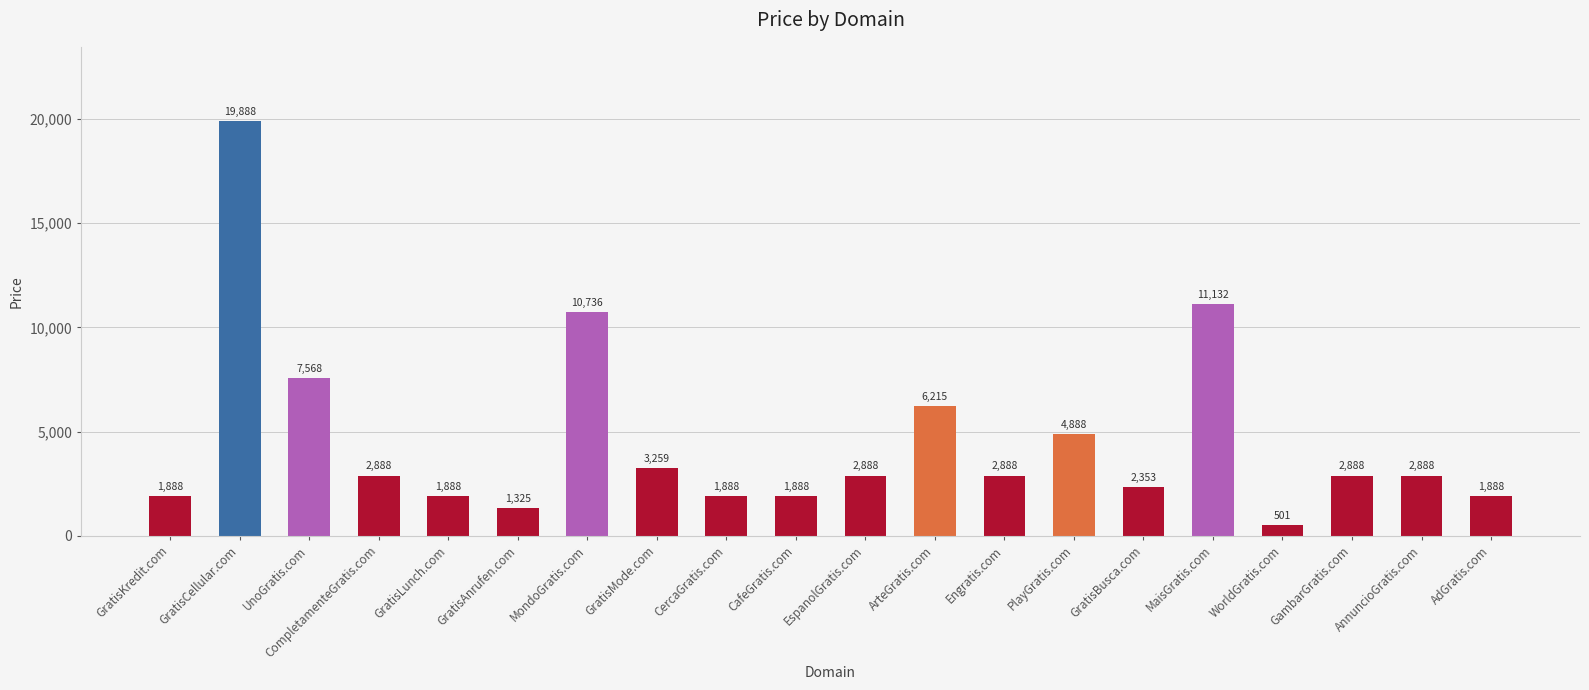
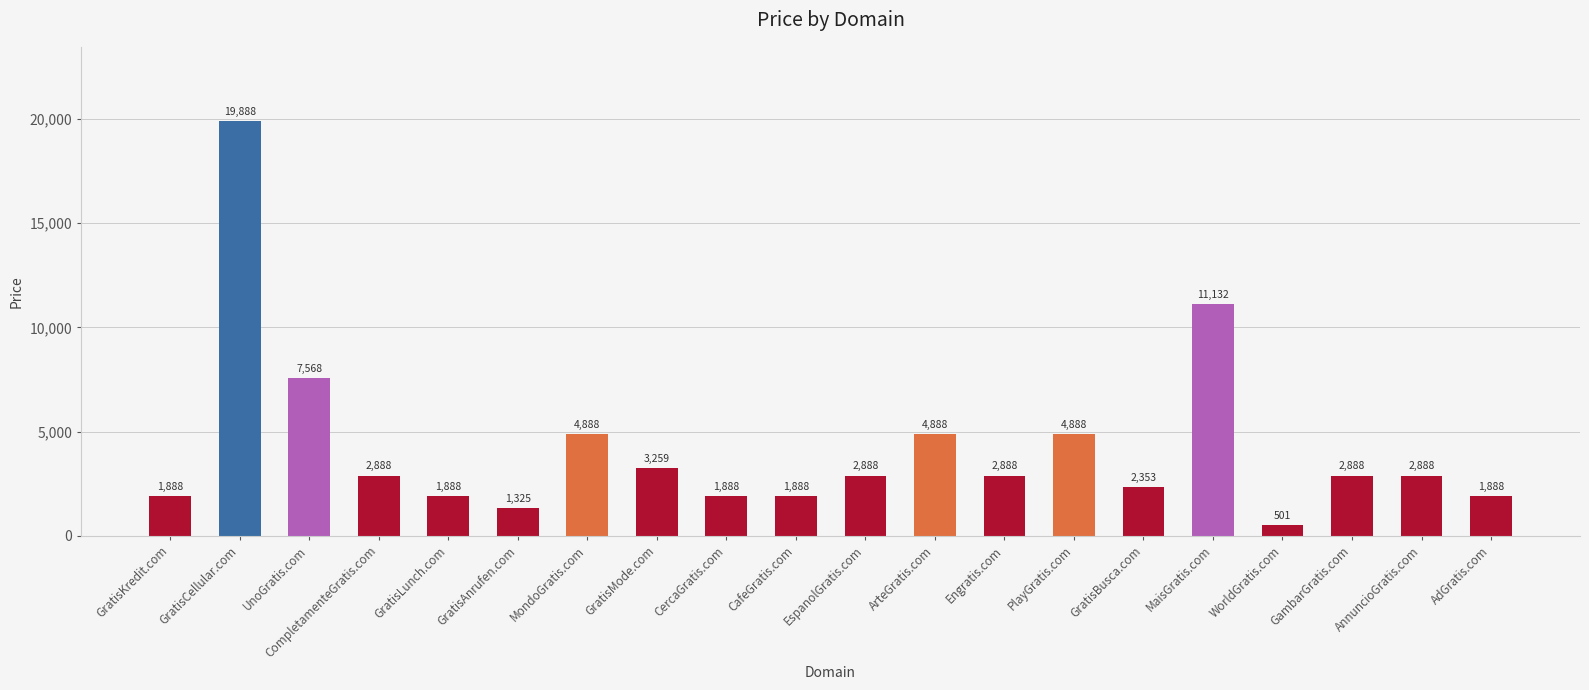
MondoGratis.com: 10,736 -> 4,888
ArteGratis.com: 6,215 -> 4,888
